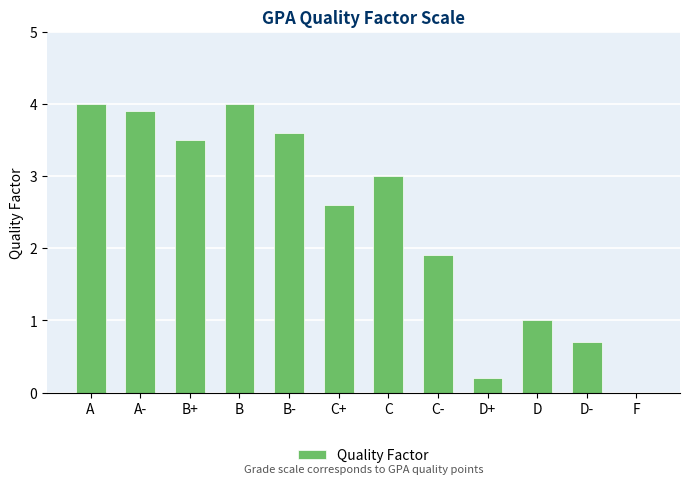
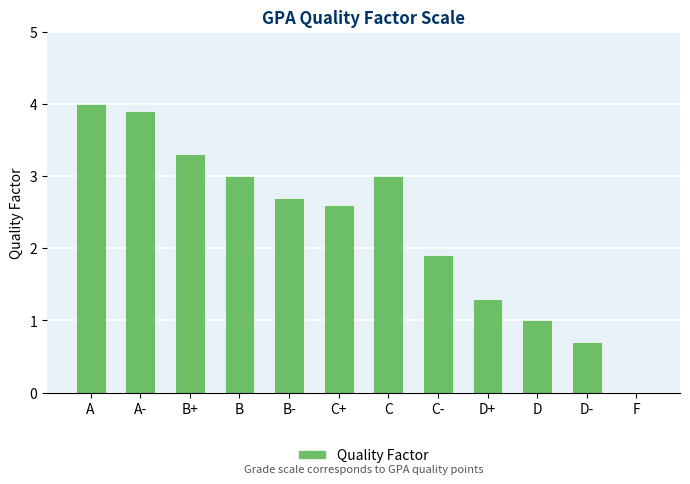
B+: 3.5 -> 3.3
B: 4 -> 3
B-: 3.6 -> 2.7
D+: 0.2 -> 1.3
